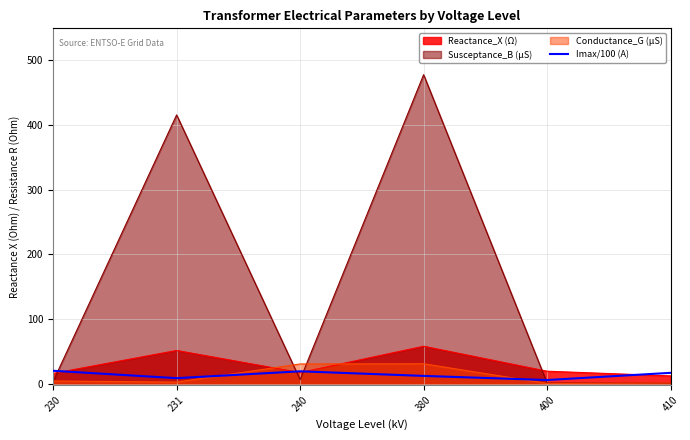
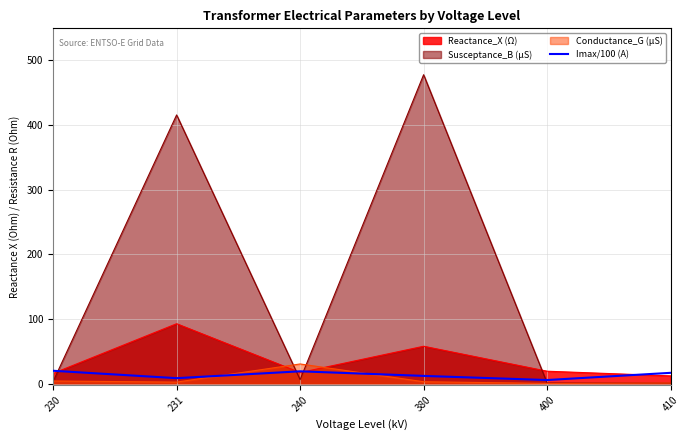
Reactance_X (Ω), 231: 50 -> 90
Conductance_G (µS), 380: 30 -> 0
